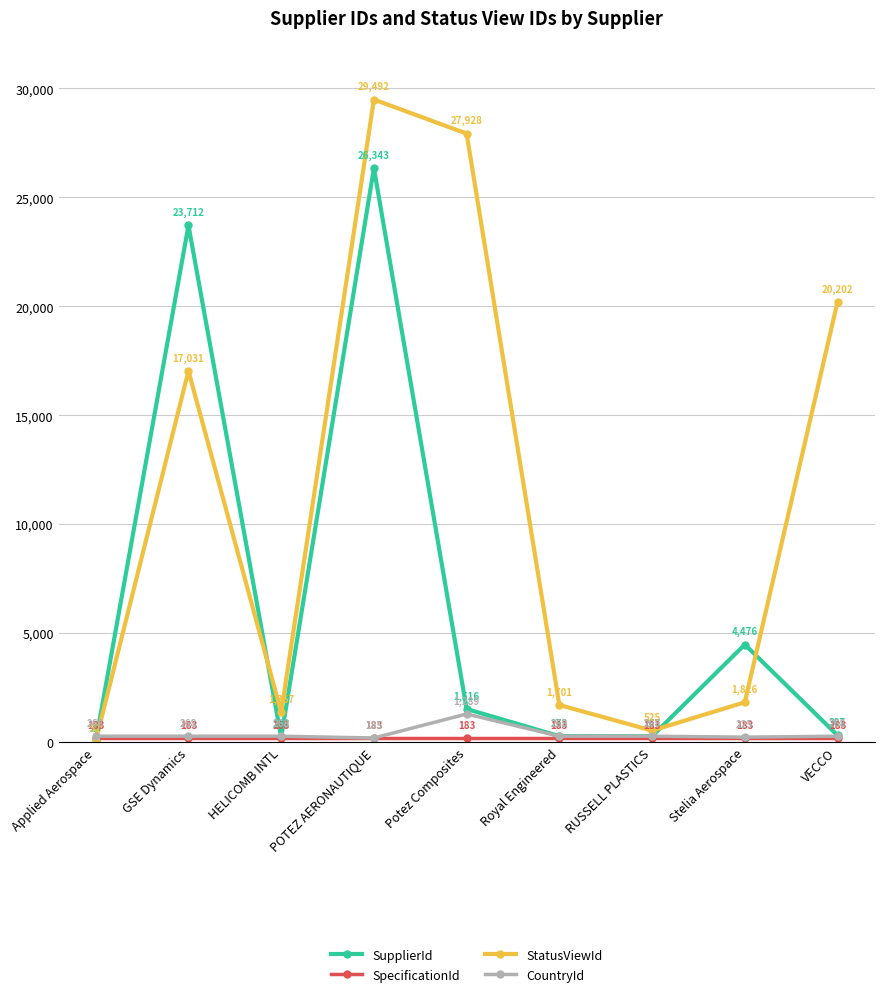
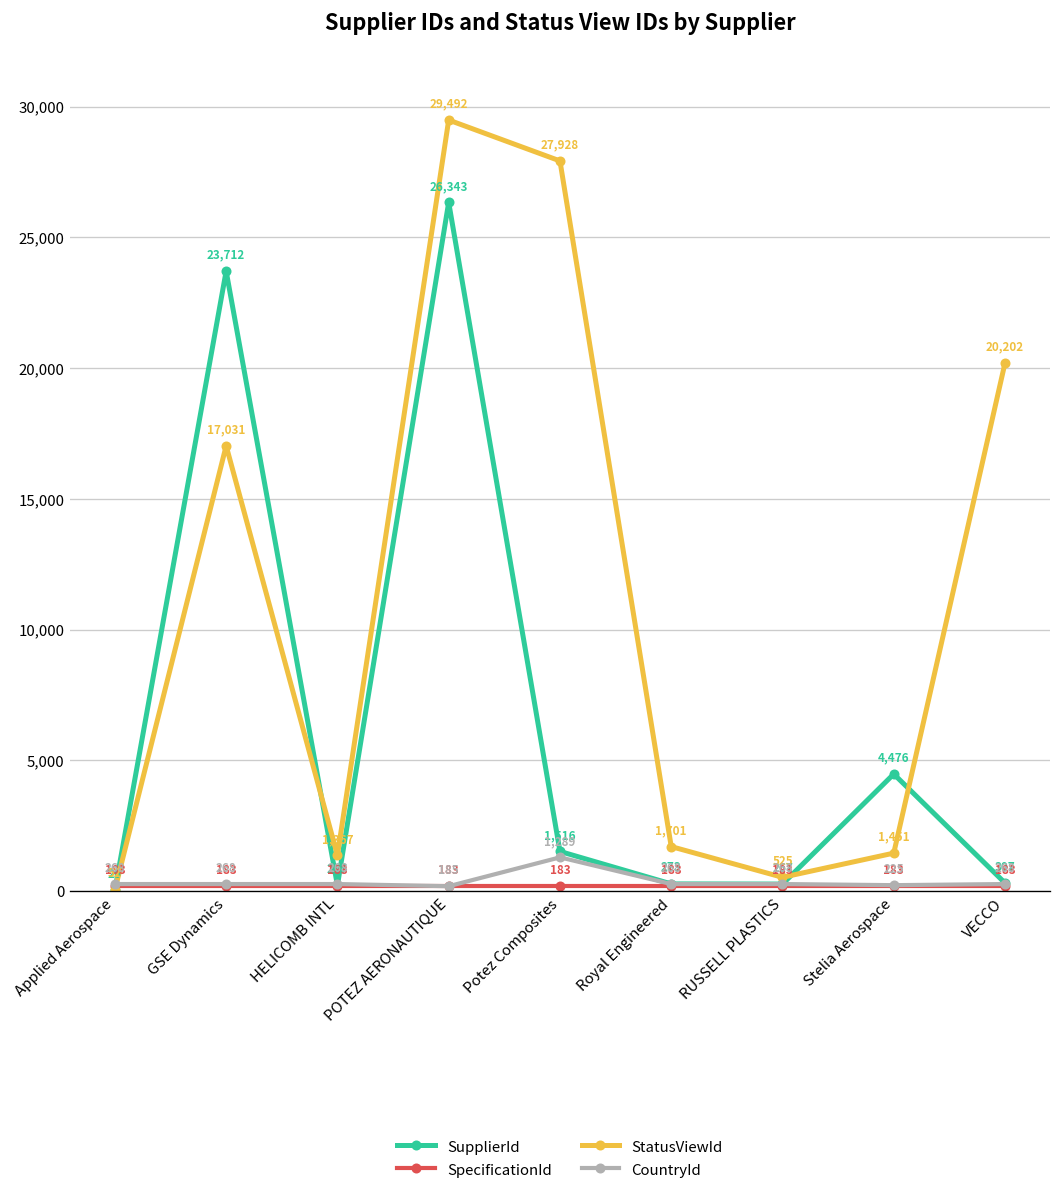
StatusViewId, Stelia Aerospace: 1,826 -> 1,451
